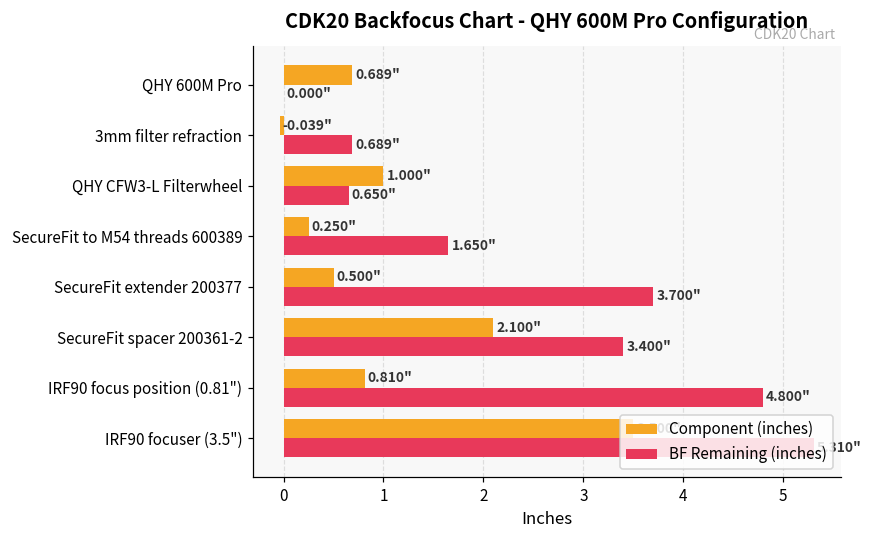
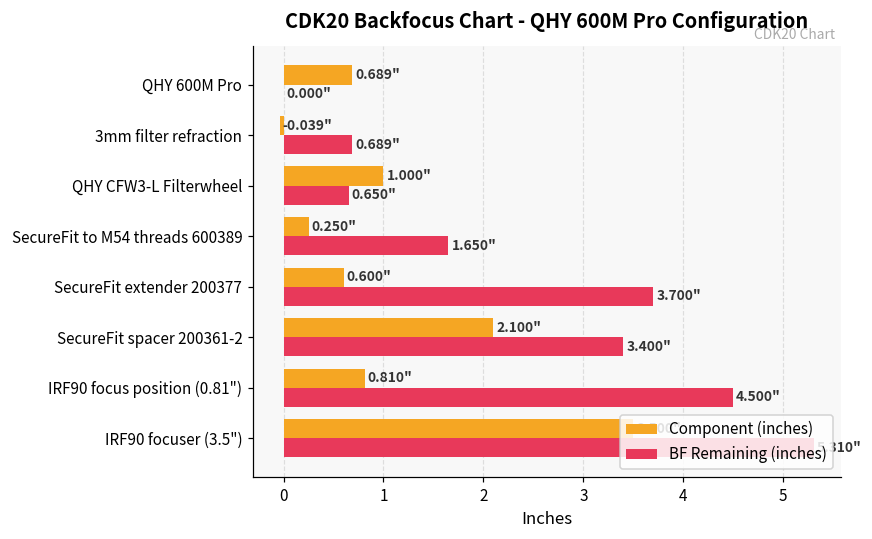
Component (inches), SecureFit extender 200377: 0.500" -> 0.600"
BF Remaining (inches), IRF90 focus position (0.81"): 4.800" -> 4.500"
